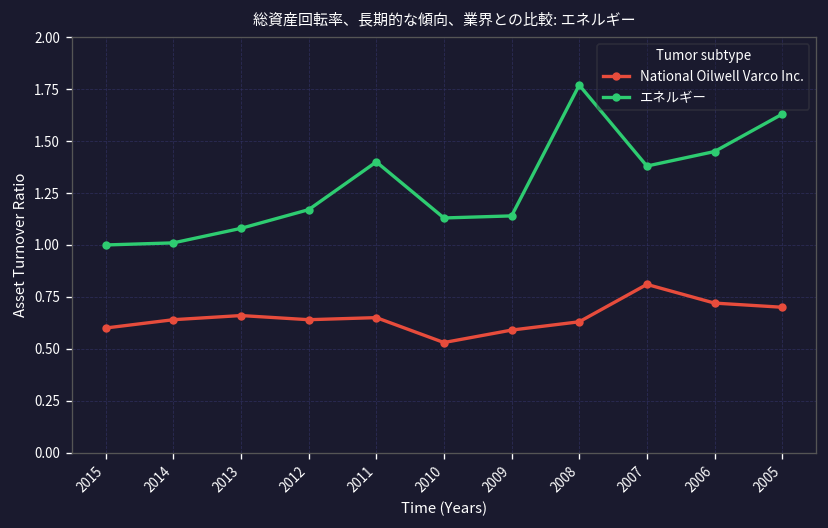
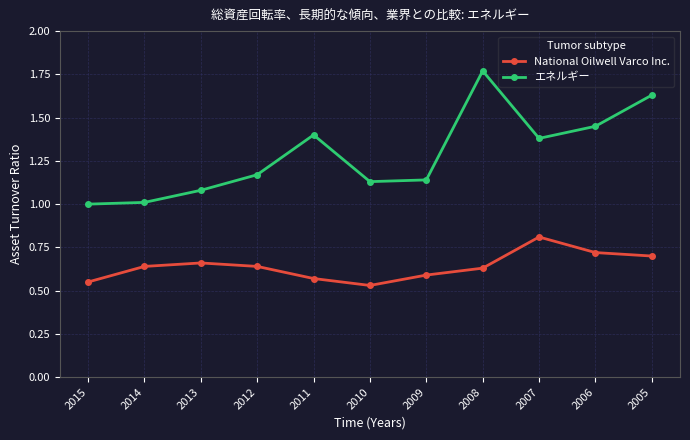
National Oilwell Varco Inc., 2015: 0.60 -> 0.55
National Oilwell Varco Inc., 2011: 0.65 -> 0.57
